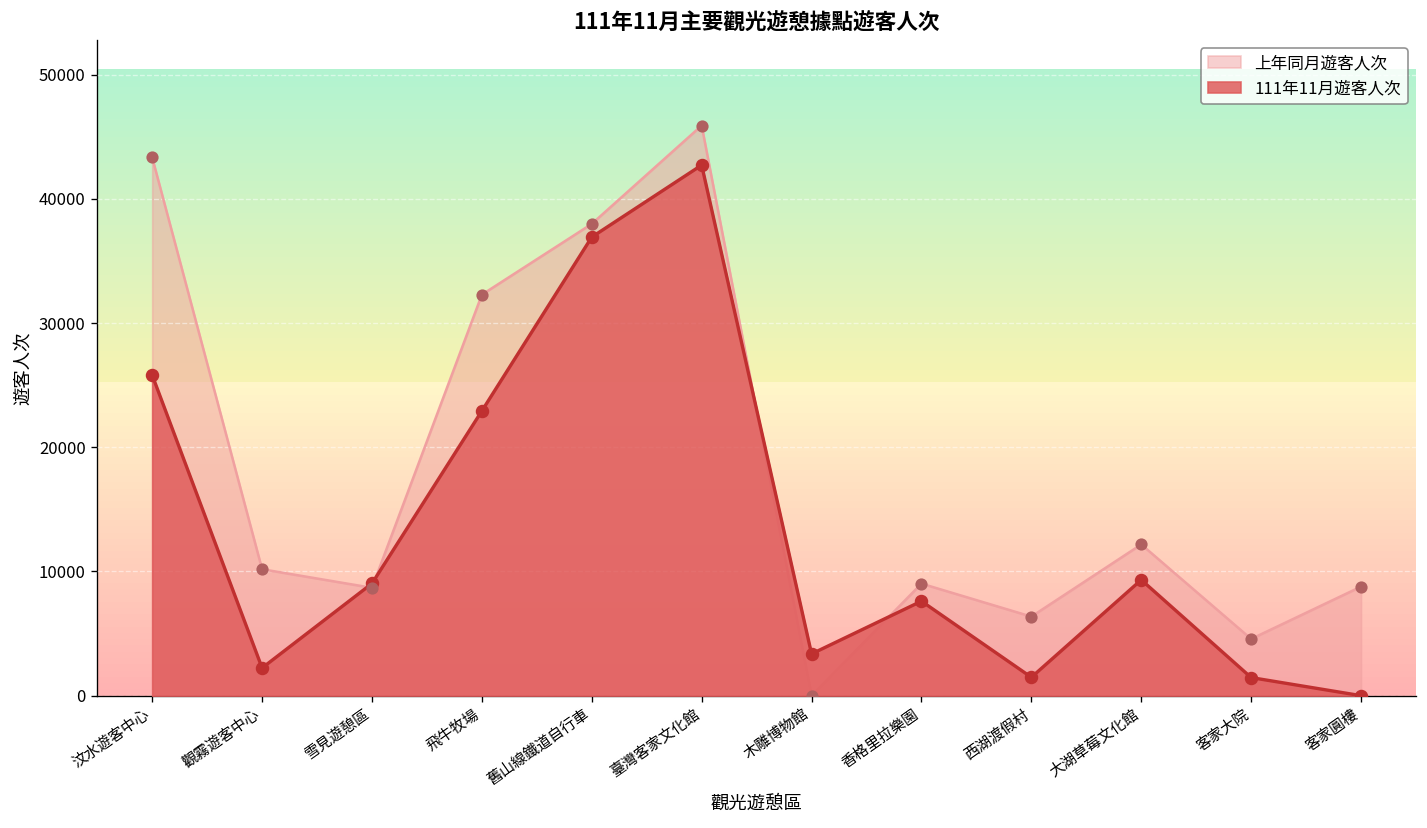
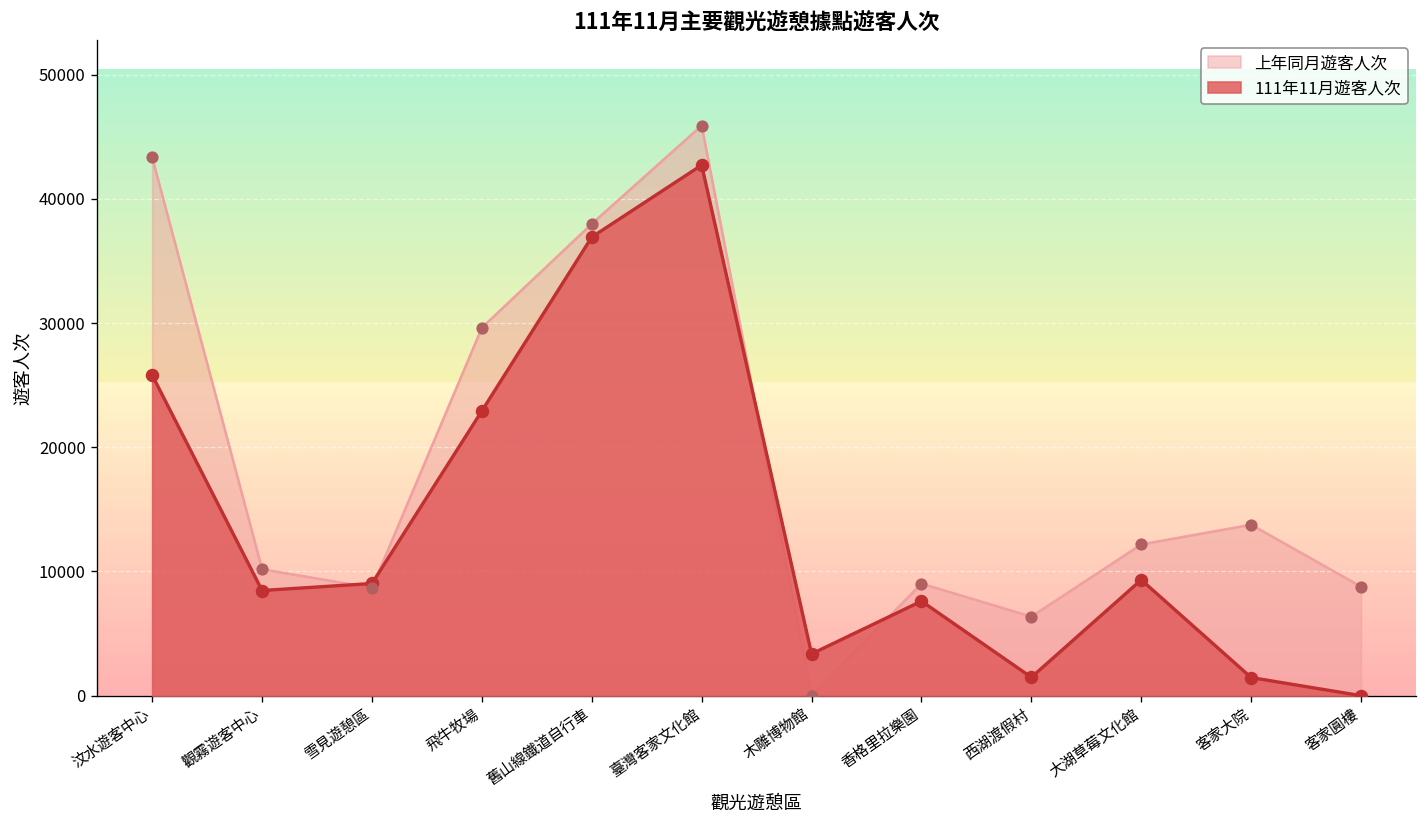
111年11月遊客人次, 觀霧遊客中心: 2200 -> 8500
上年同月遊客人次, 飛牛牧場: 32300 -> 29600
上年同月遊客人次, 客家大院: 4600 -> 13800
